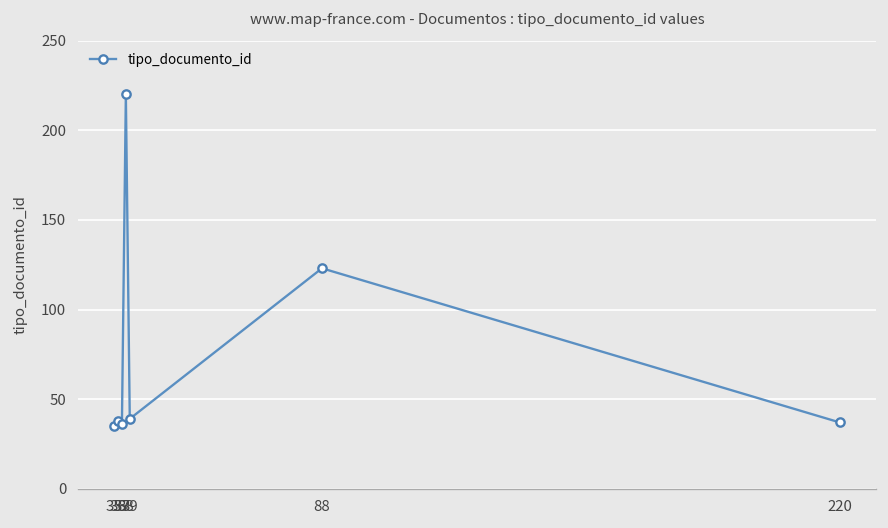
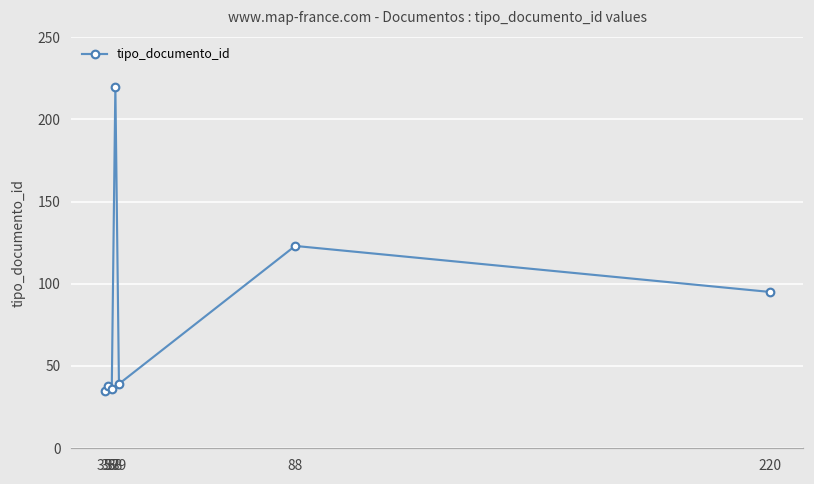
220: 37 -> 95
